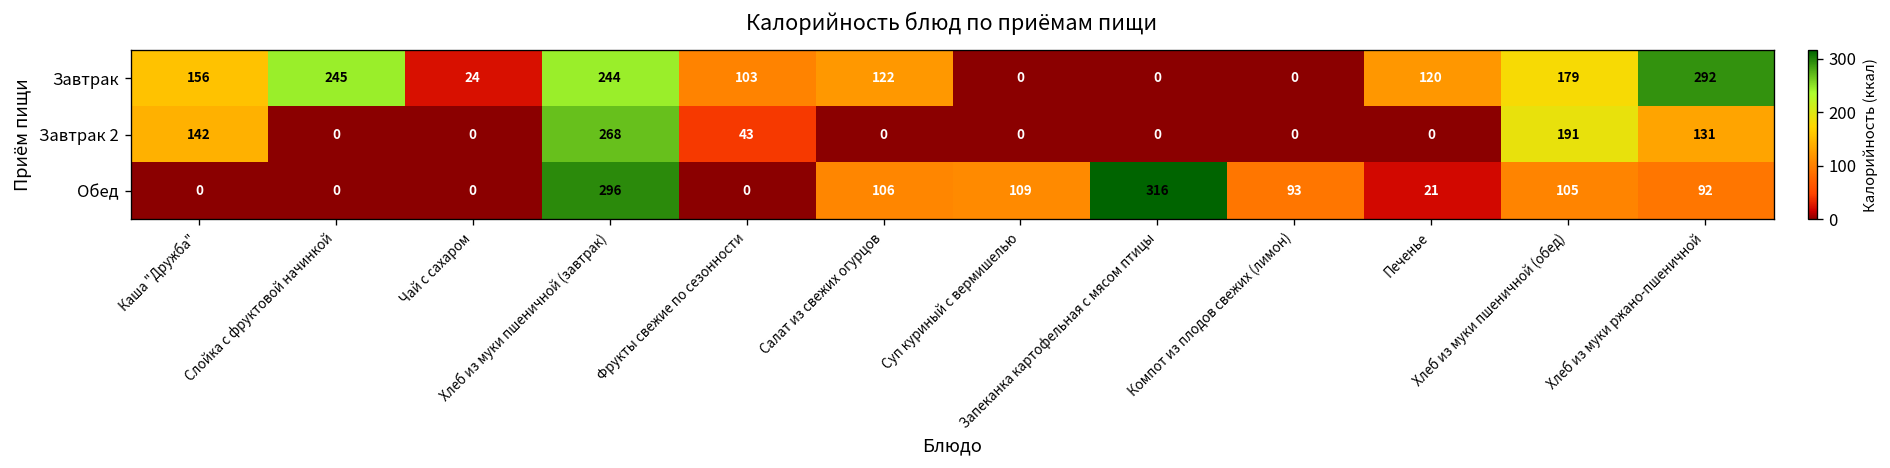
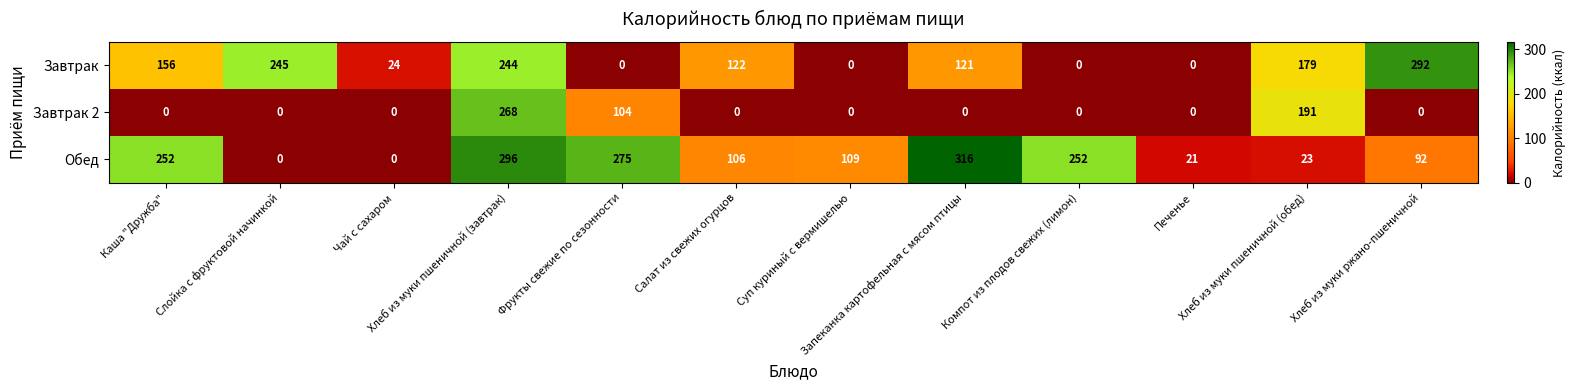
Завтрак, Фрукты свежие по сезонности: 103 -> 0
Завтрак, Запеканка картофельная с мясом птицы: 0 -> 121
Завтрак, Печенье: 120 -> 0
Завтрак 2, Каша "Дружба": 142 -> 0
Завтрак 2, Фрукты свежие по сезонности: 43 -> 104
Завтрак 2, Хлеб из муки ржано-пшеничной: 131 -> 0
Обед, Каша "Дружба": 0 -> 252
Обед, Фрукты свежие по сезонности: 0 -> 275
Обед, Компот из плодов свежих (лимон): 93 -> 252
Обед, Хлеб из муки пшеничной (обед): 105 -> 23
